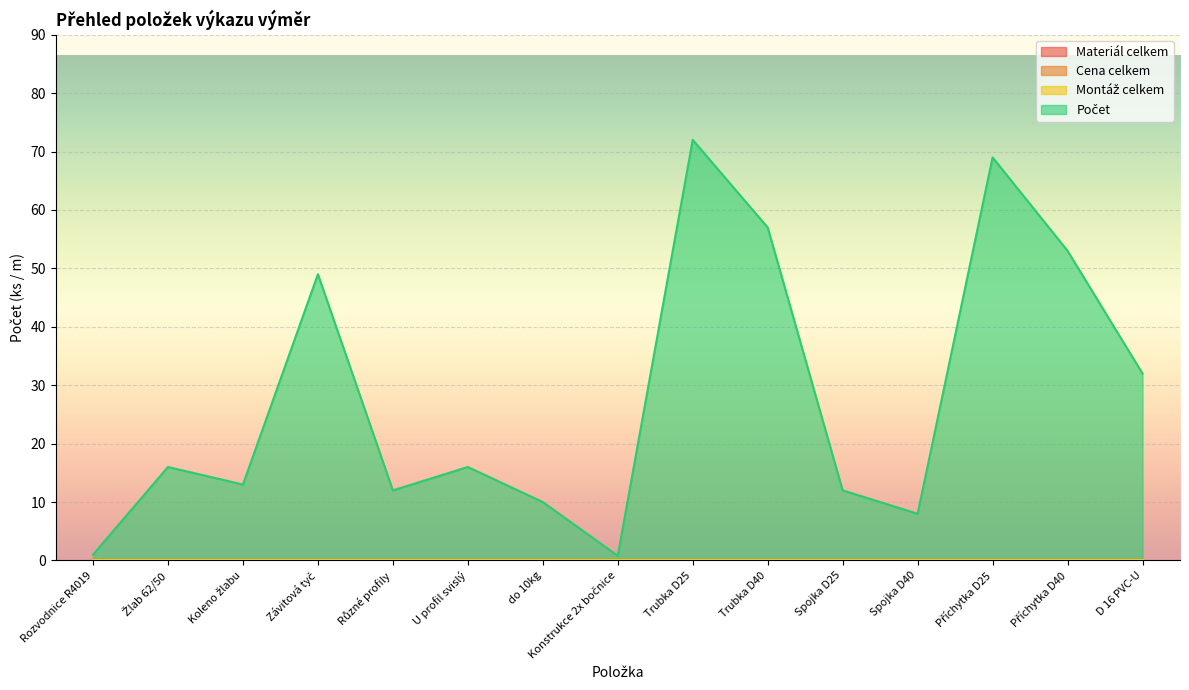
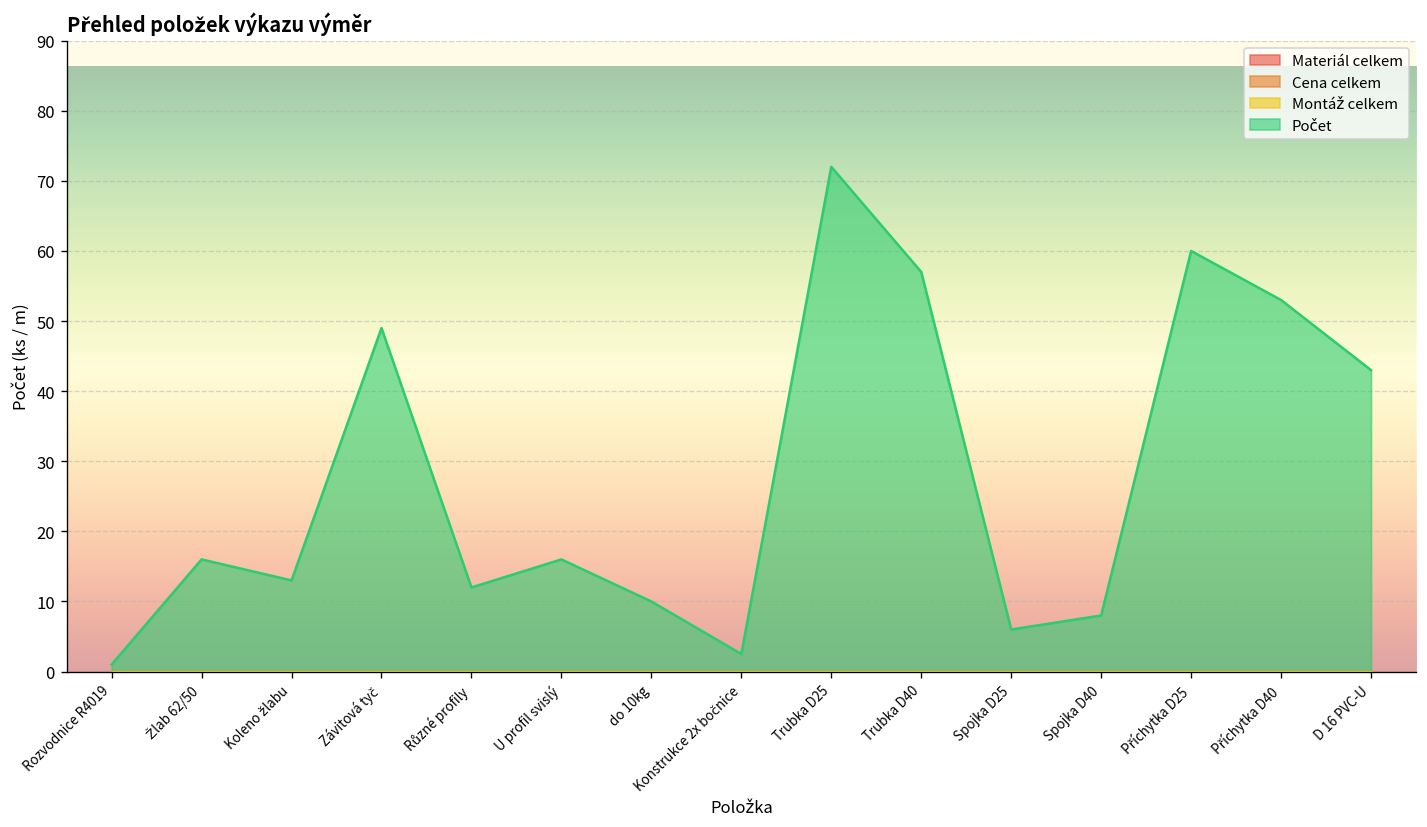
Počet, Konstrukce 2x bočnice: 1 -> 3
Počet, Spojka D25: 12 -> 6
Počet, Příchytka D25: 69 -> 60
Počet, D 16 PVC-U: 32 -> 43
